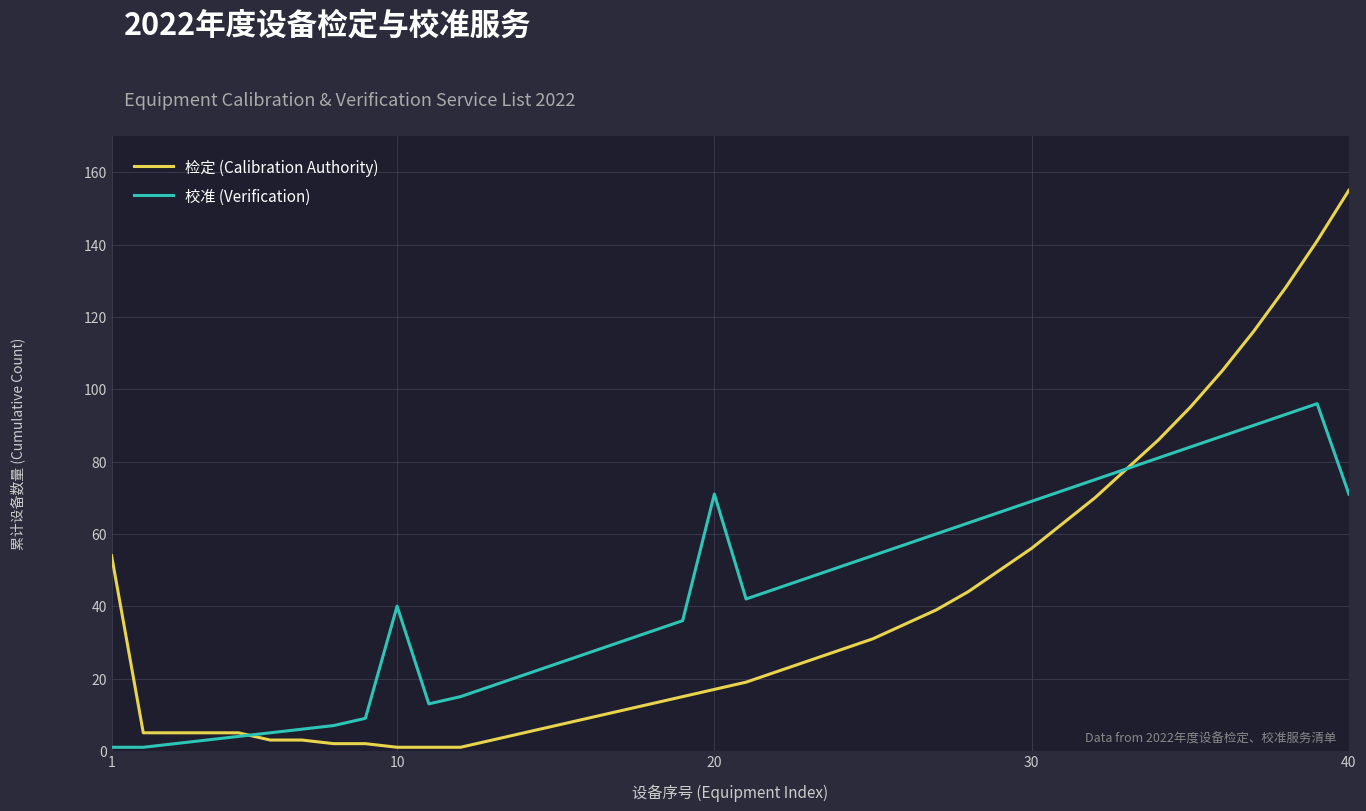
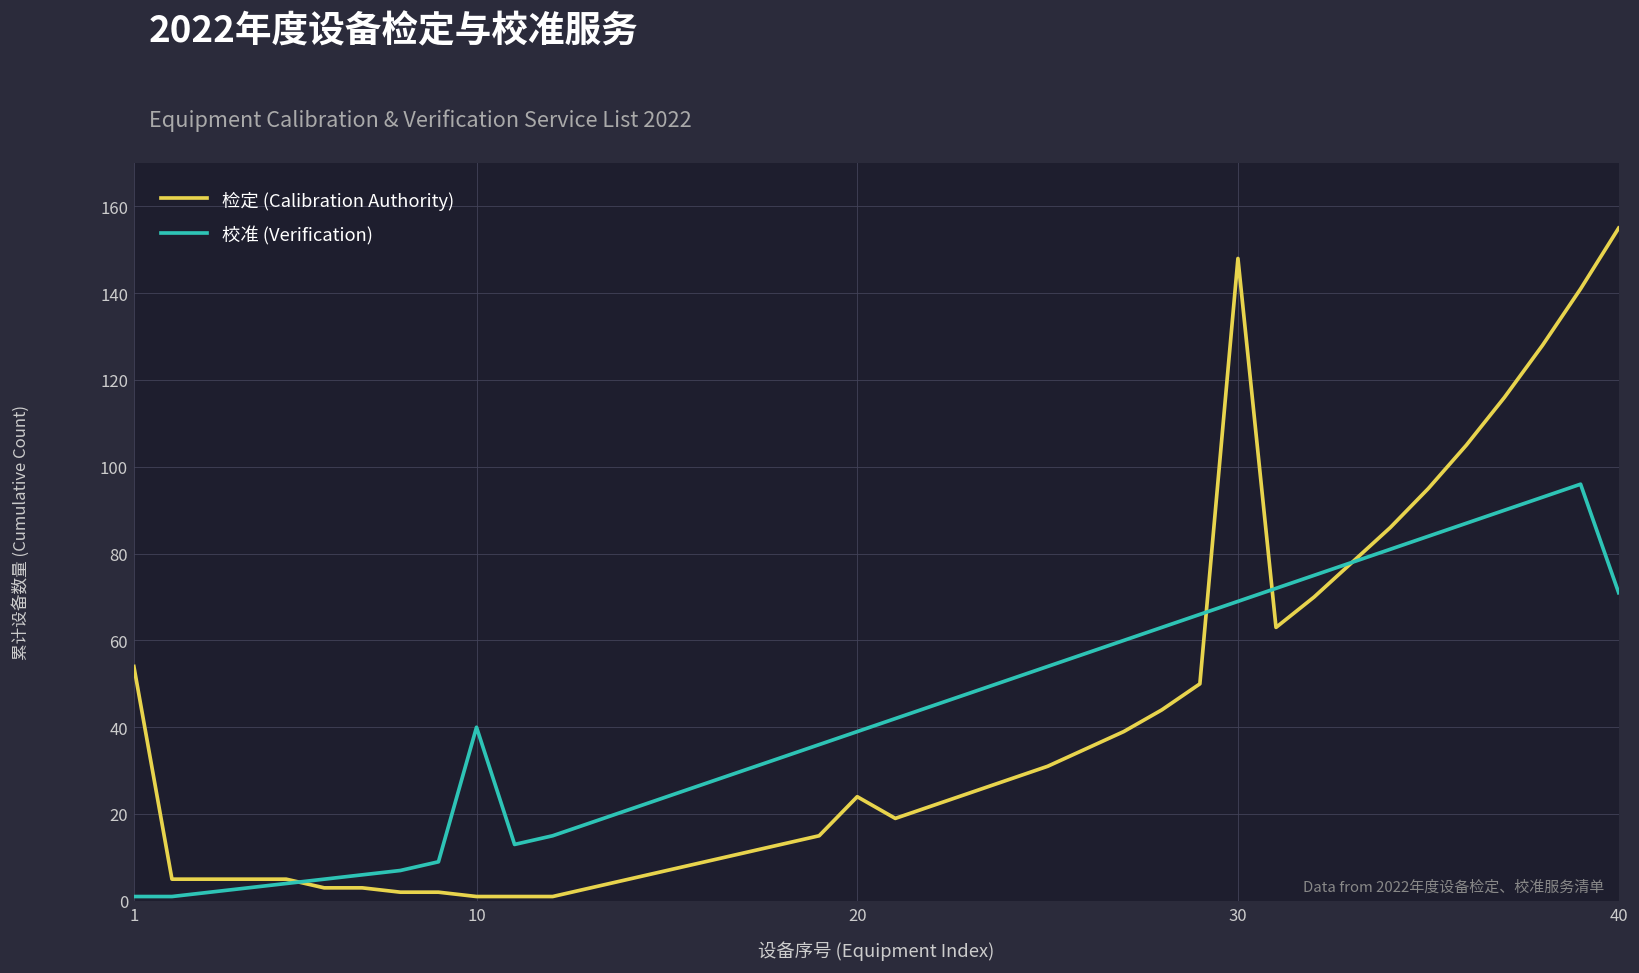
检定 (Calibration Authority), 20: 17 -> 24
校准 (Verification), 20: 71 -> 39
检定 (Calibration Authority), 30: 56 -> 148
